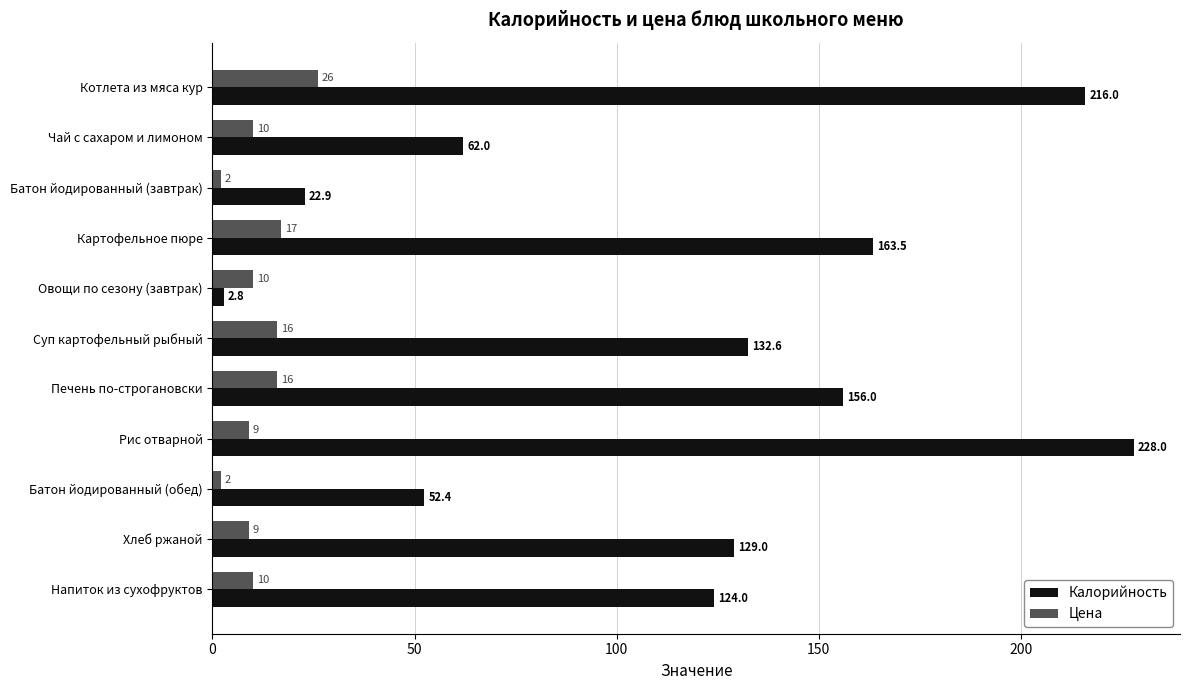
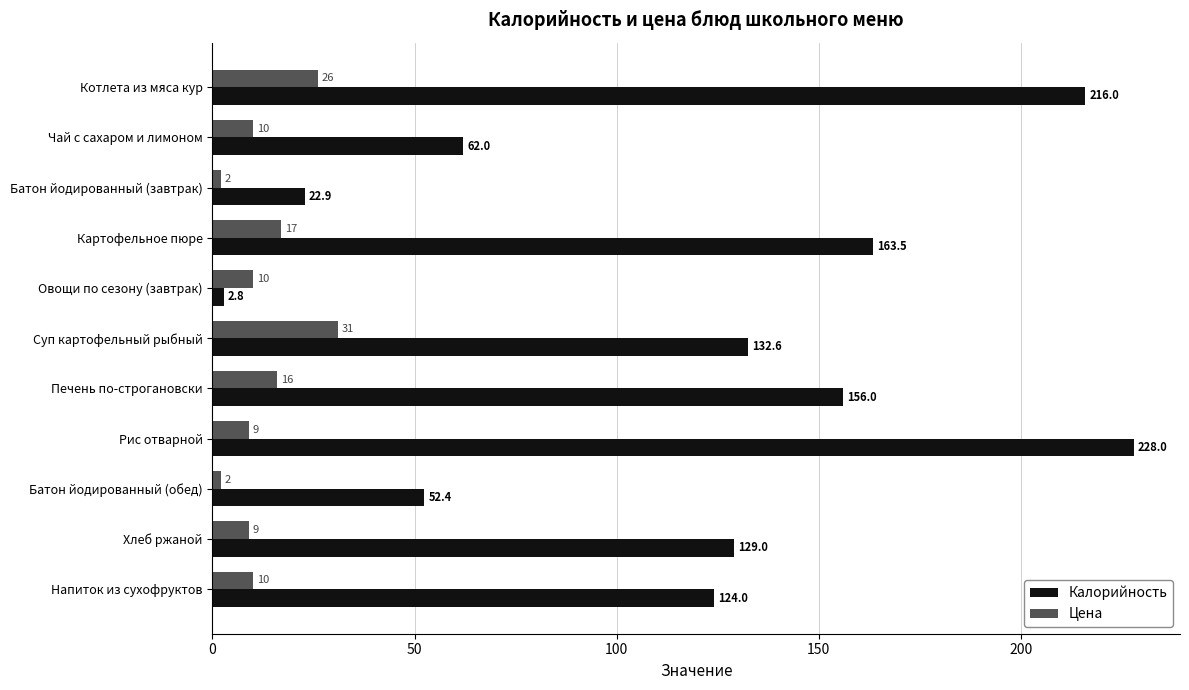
Цена, Суп картофельный рыбный: 16 -> 31
